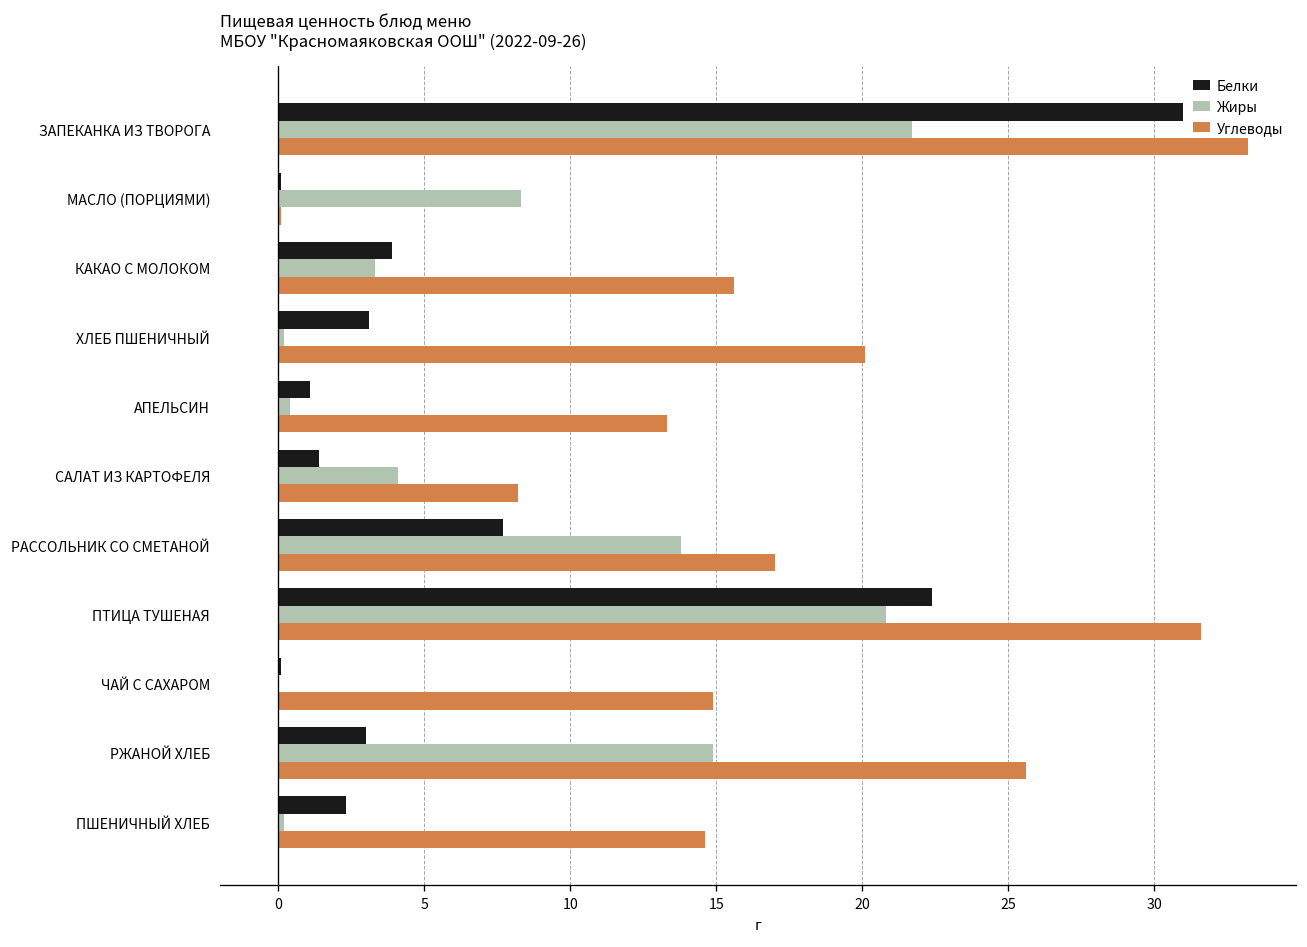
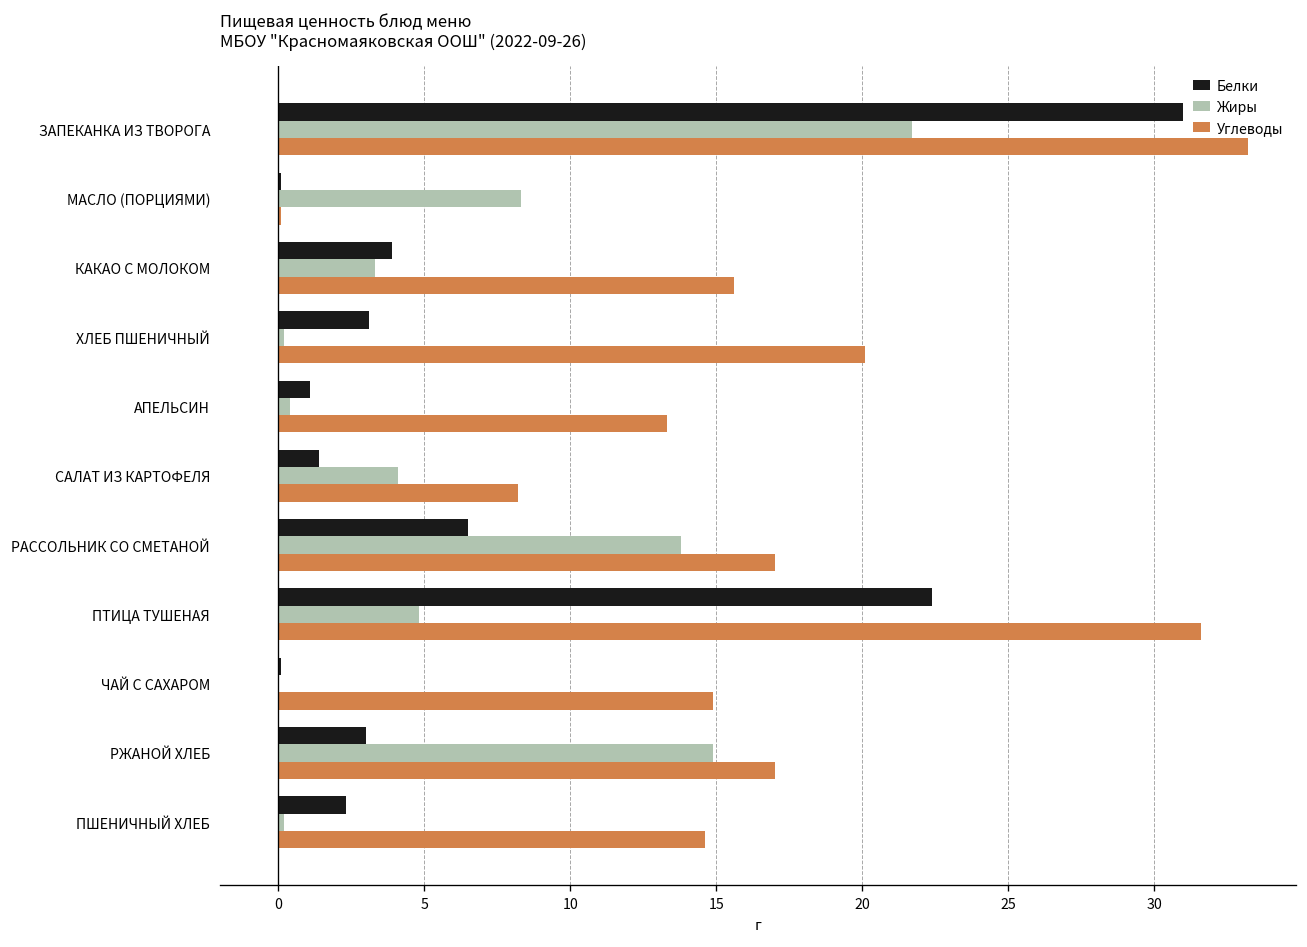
Белки, РАССОЛЬНИК СО СМЕТАНОЙ: 7.7 -> 6.5
Жиры, ПТИЦА ТУШЕНАЯ: 20.8 -> 4.8
Углеводы, РЖАНОЙ ХЛЕБ: 25.6 -> 17.0
